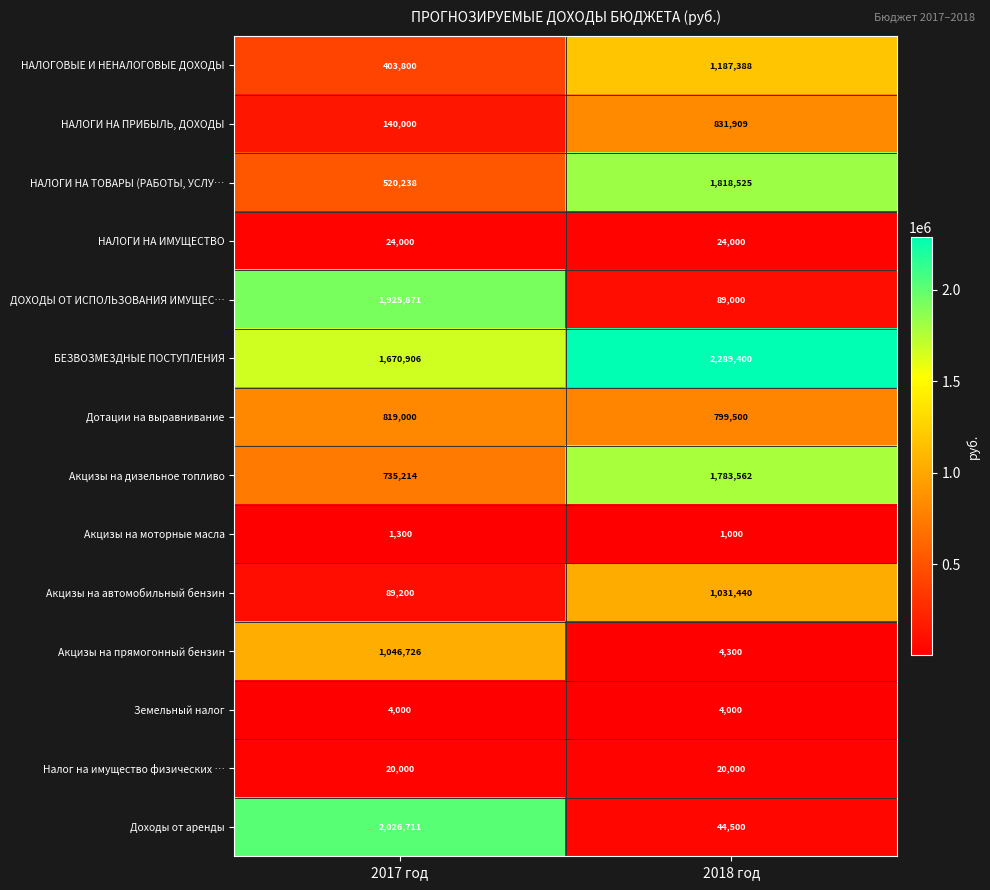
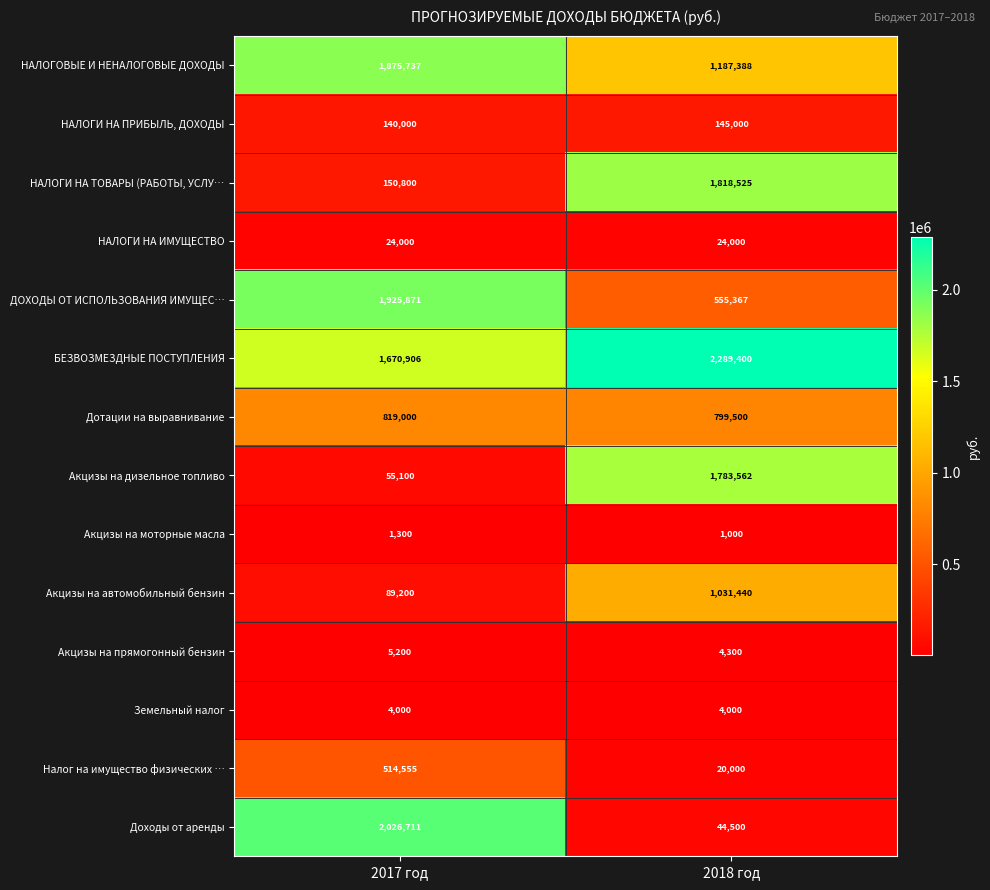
НАЛОГОВЫЕ И НЕНАЛОГОВЫЕ ДОХОДЫ, 2017 год: 403,800 -> 1,875,737
НАЛОГИ НА ПРИБЫЛЬ, ДОХОДЫ, 2018 год: 831,909 -> 145,000
НАЛОГИ НА ТОВАРЫ (РАБОТЫ, УСЛУ…, 2017 год: 520,238 -> 150,800
ДОХОДЫ ОТ ИСПОЛЬЗОВАНИЯ ИМУЩЕС…, 2018 год: 89,000 -> 555,367
Акцизы на дизельное топливо, 2017 год: 735,214 -> 55,100
Акцизы на прямогонный бензин, 2017 год: 1,046,726 -> 5,200
Налог на имущество физических …, 2017 год: 20,000 -> 514,555
